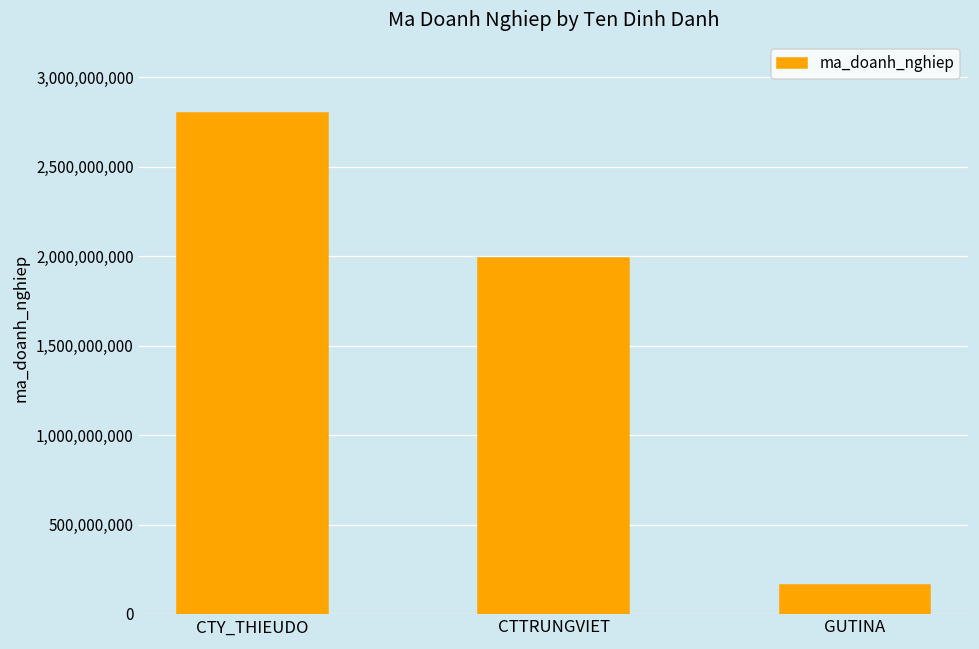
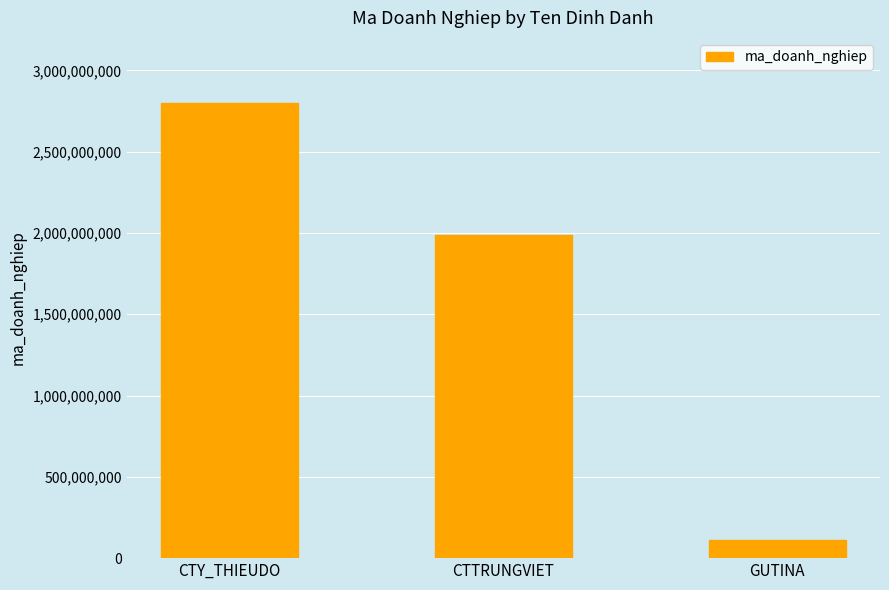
GUTINA: 160,000,000 -> 110,000,000
